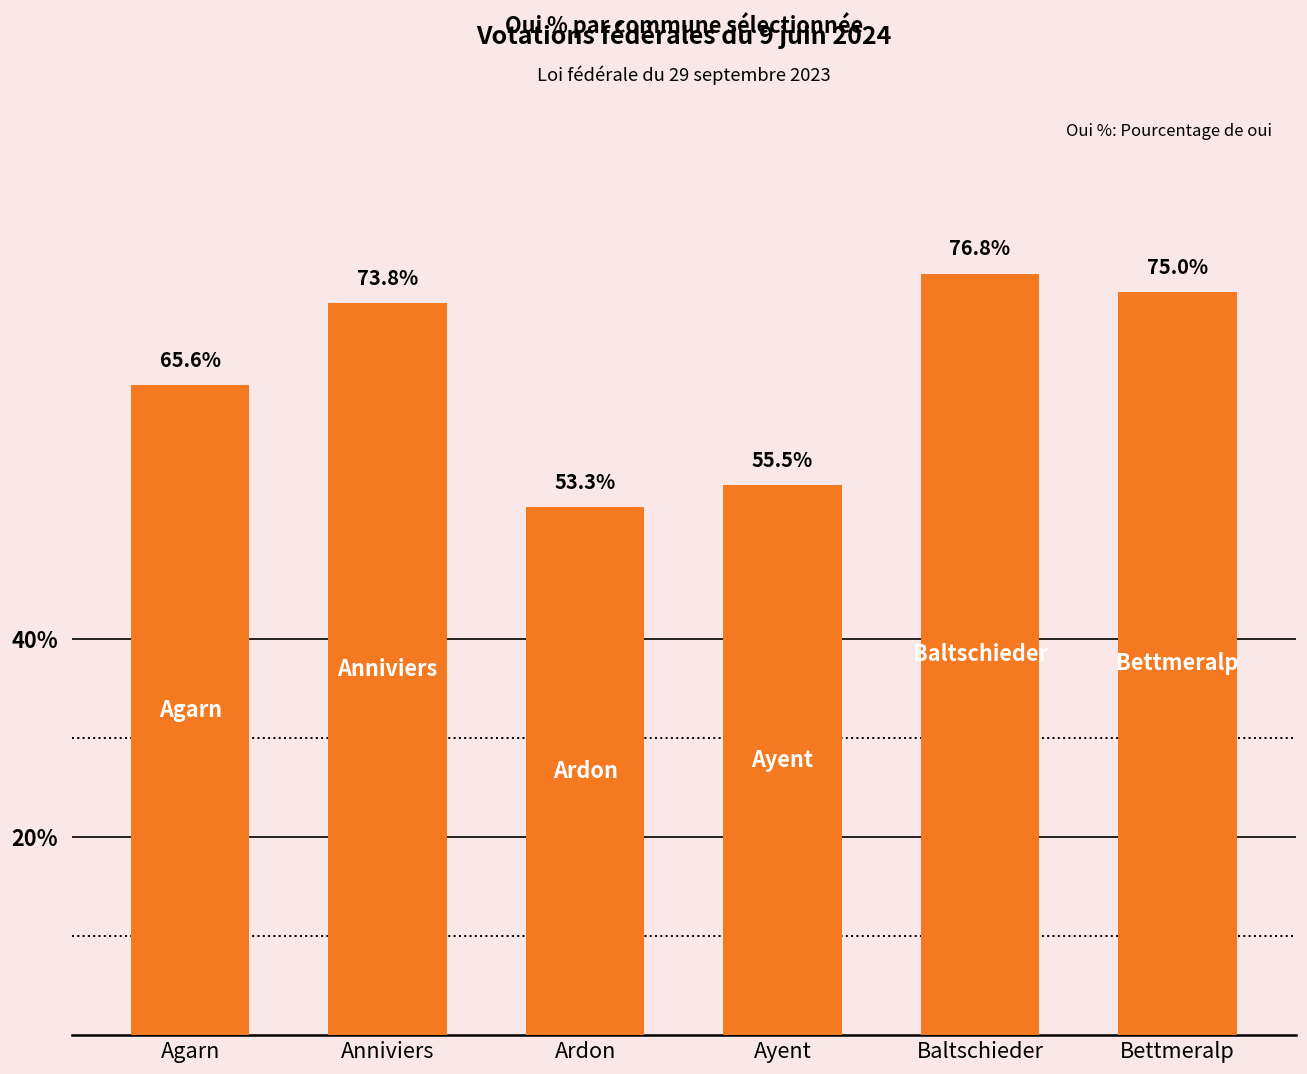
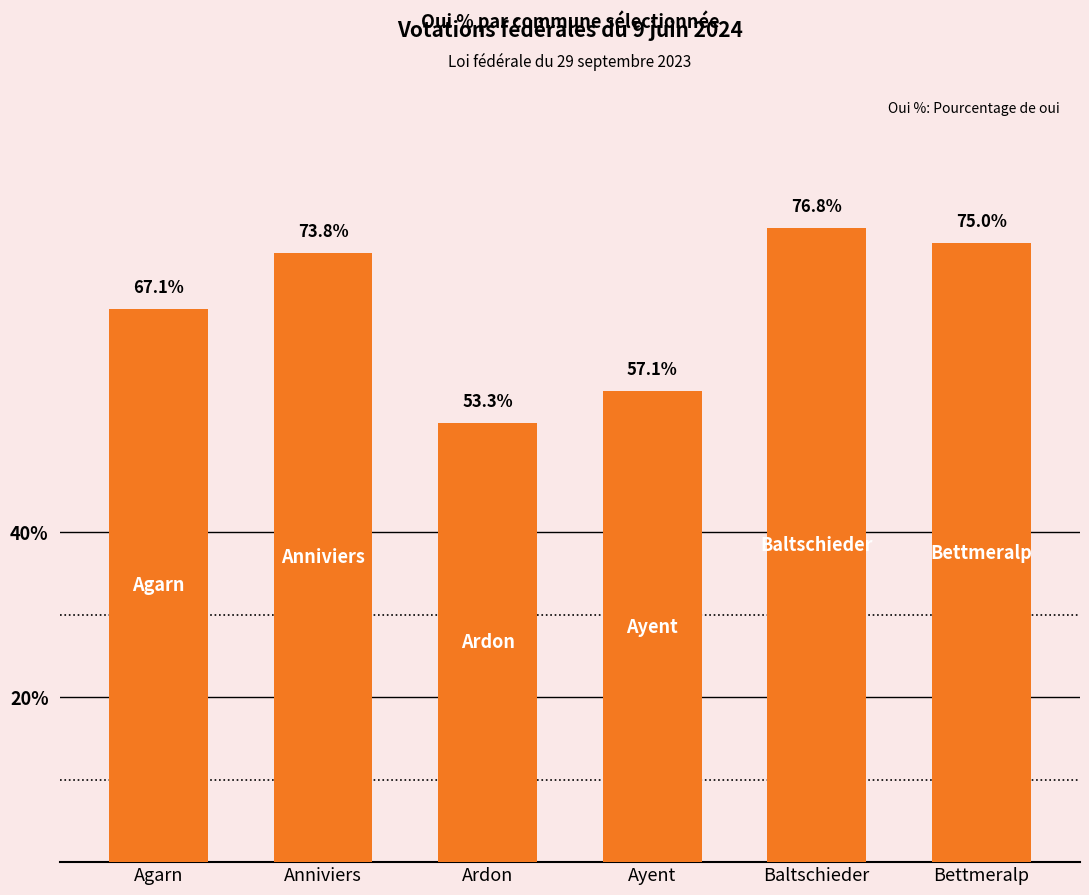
Agarn: 65.6% -> 67.1%
Ayent: 55.5% -> 57.1%
